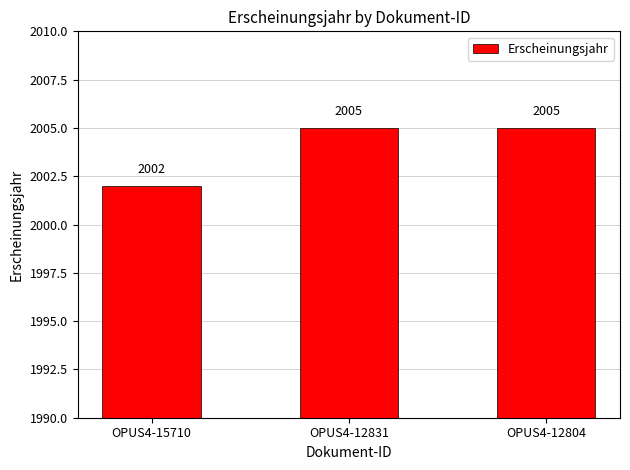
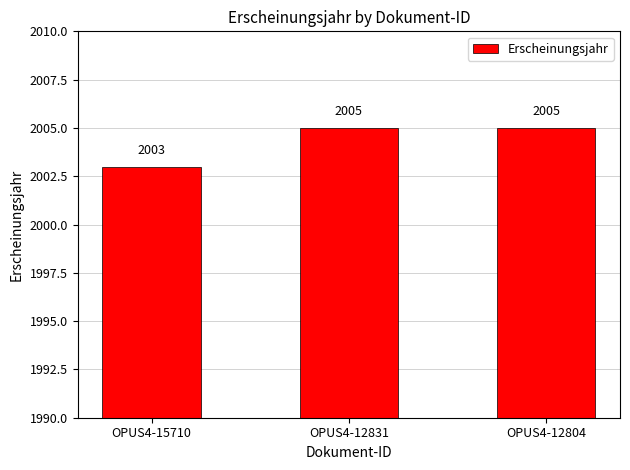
OPUS4-15710: 2002 -> 2003
